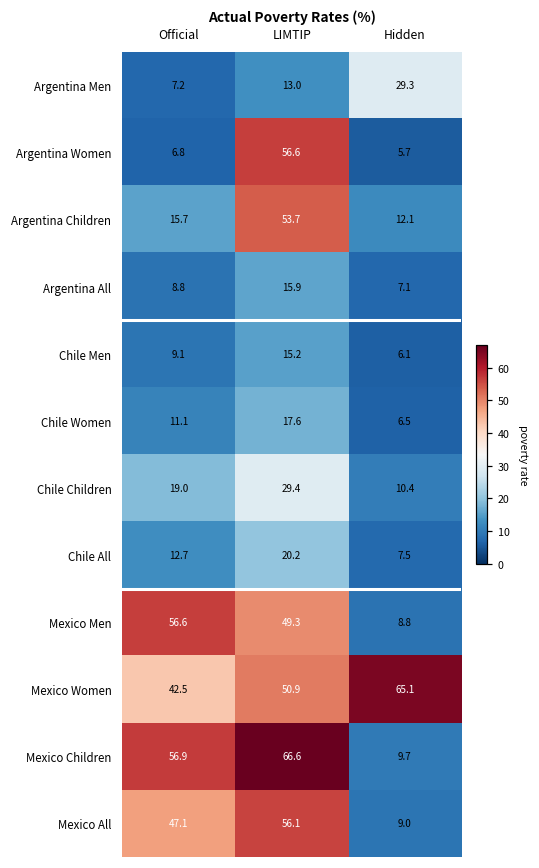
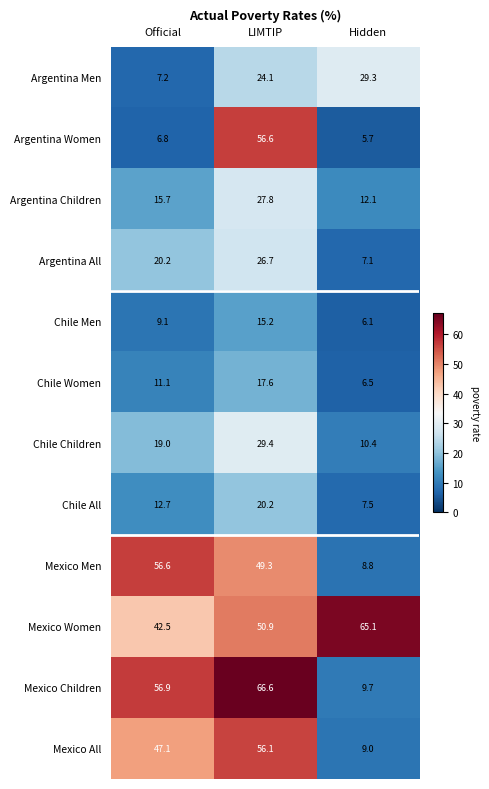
Argentina Men, LIMTIP: 13.0 -> 24.1
Argentina Children, LIMTIP: 53.7 -> 27.8
Argentina All, Official: 8.8 -> 20.2
Argentina All, LIMTIP: 15.9 -> 26.7
